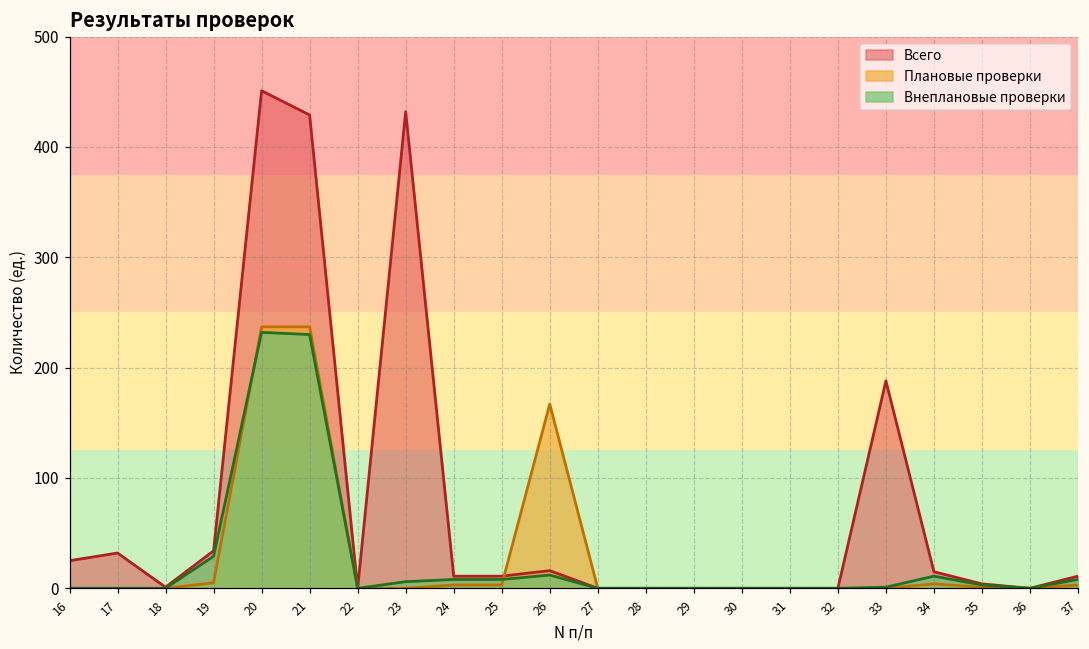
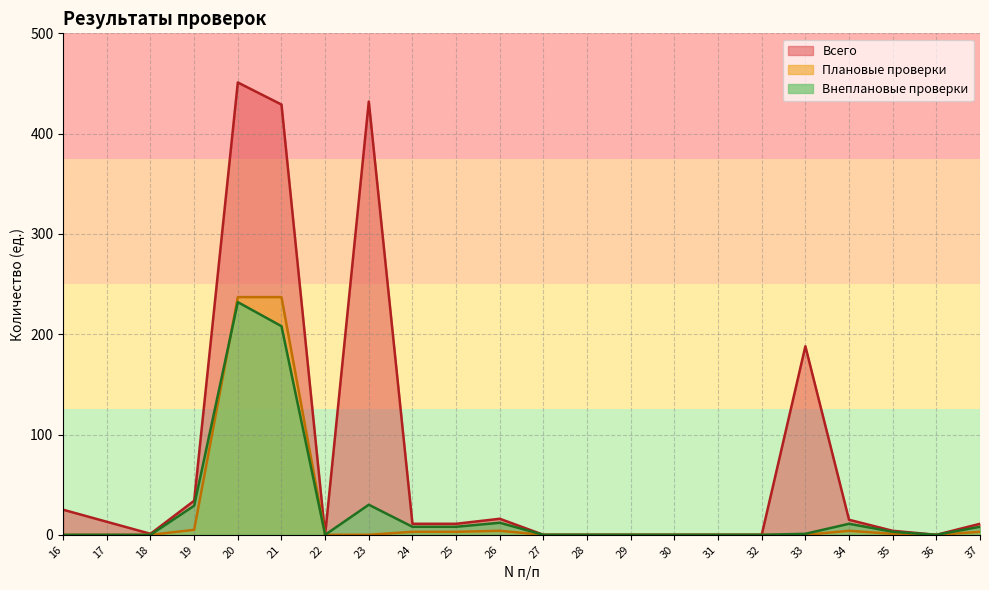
Всего, 17: 32 -> 13
Внеплановые проверки, 21: 230 -> 208
Внеплановые проверки, 23: 6 -> 30
Плановые проверки, 26: 167 -> 4
